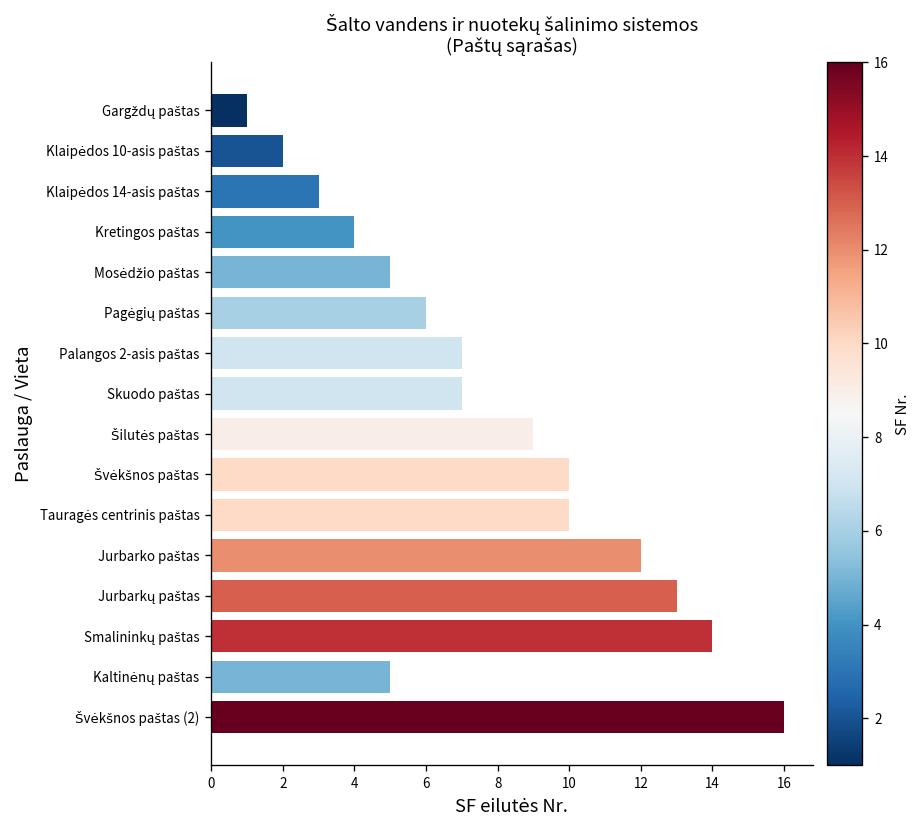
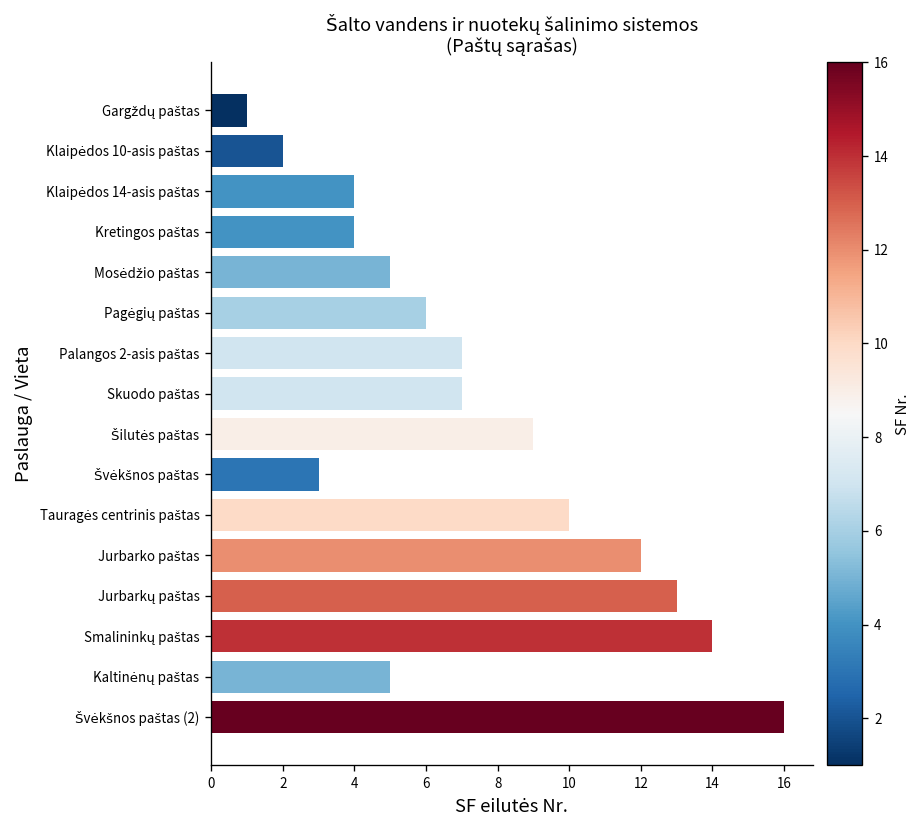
Klaipėdos 14-asis paštas: 3 -> 4
Švėkšnos paštas: 10 -> 3
